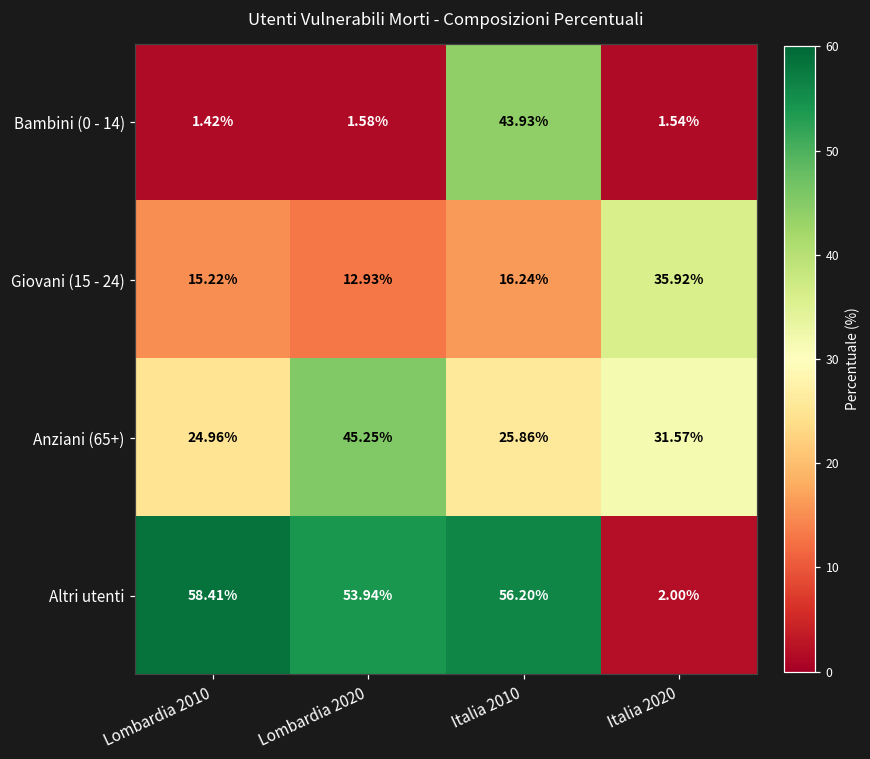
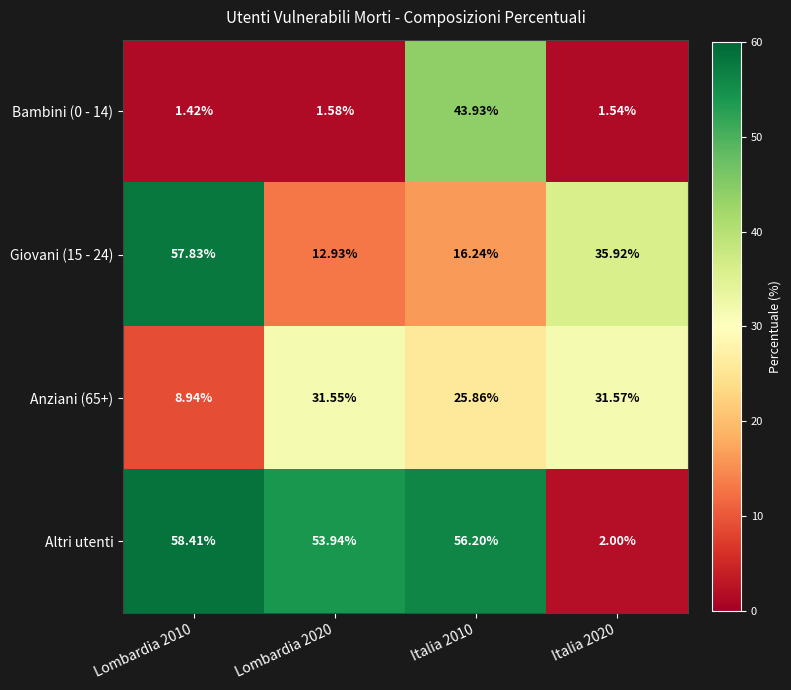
Giovani (15 - 24), Lombardia 2010: 15.22% -> 57.83%
Anziani (65+), Lombardia 2010: 24.96% -> 8.94%
Anziani (65+), Lombardia 2020: 45.25% -> 31.55%
